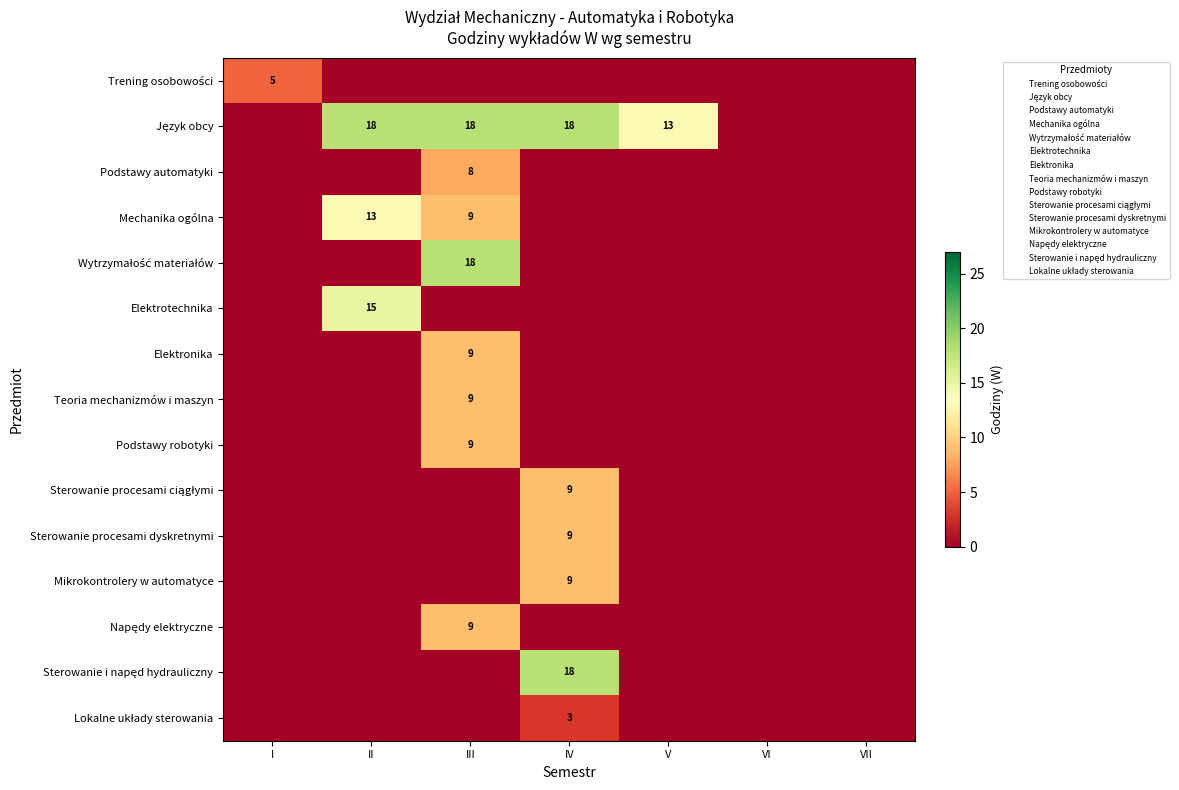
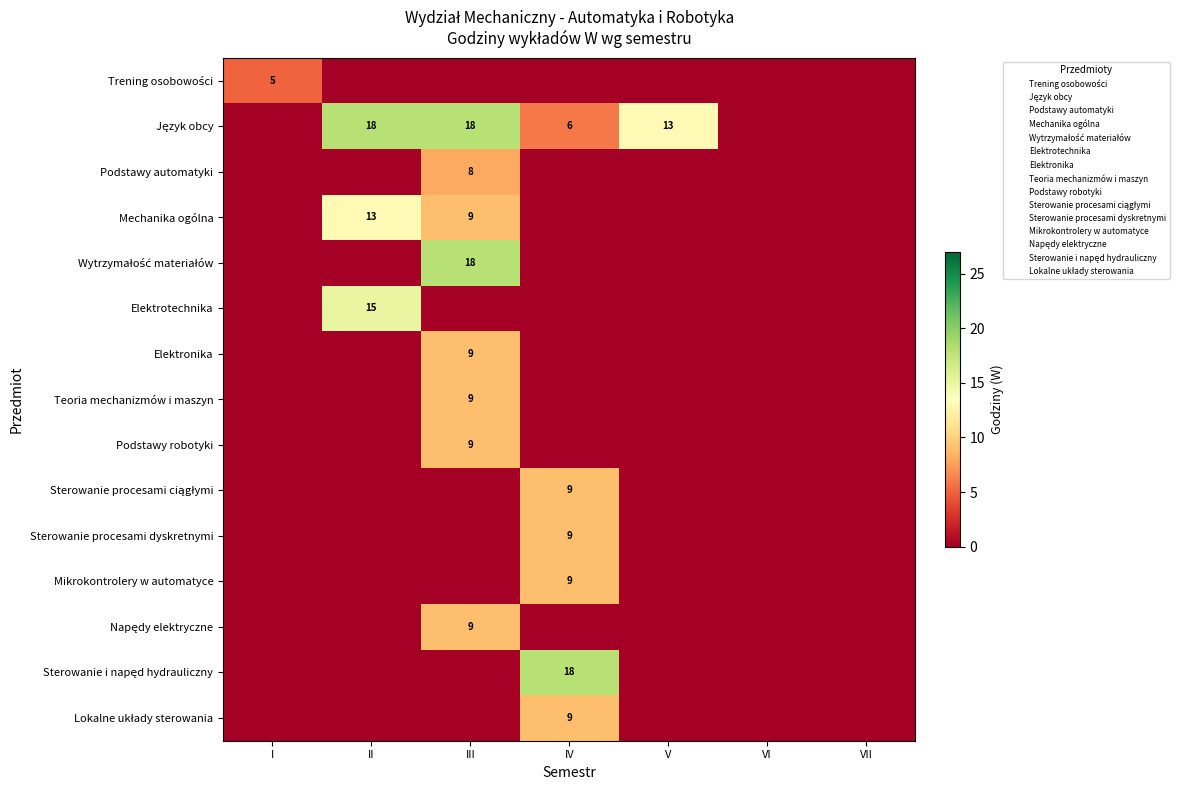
Język obcy, IV: 18 -> 6
Lokalne układy sterowania, IV: 3 -> 9
